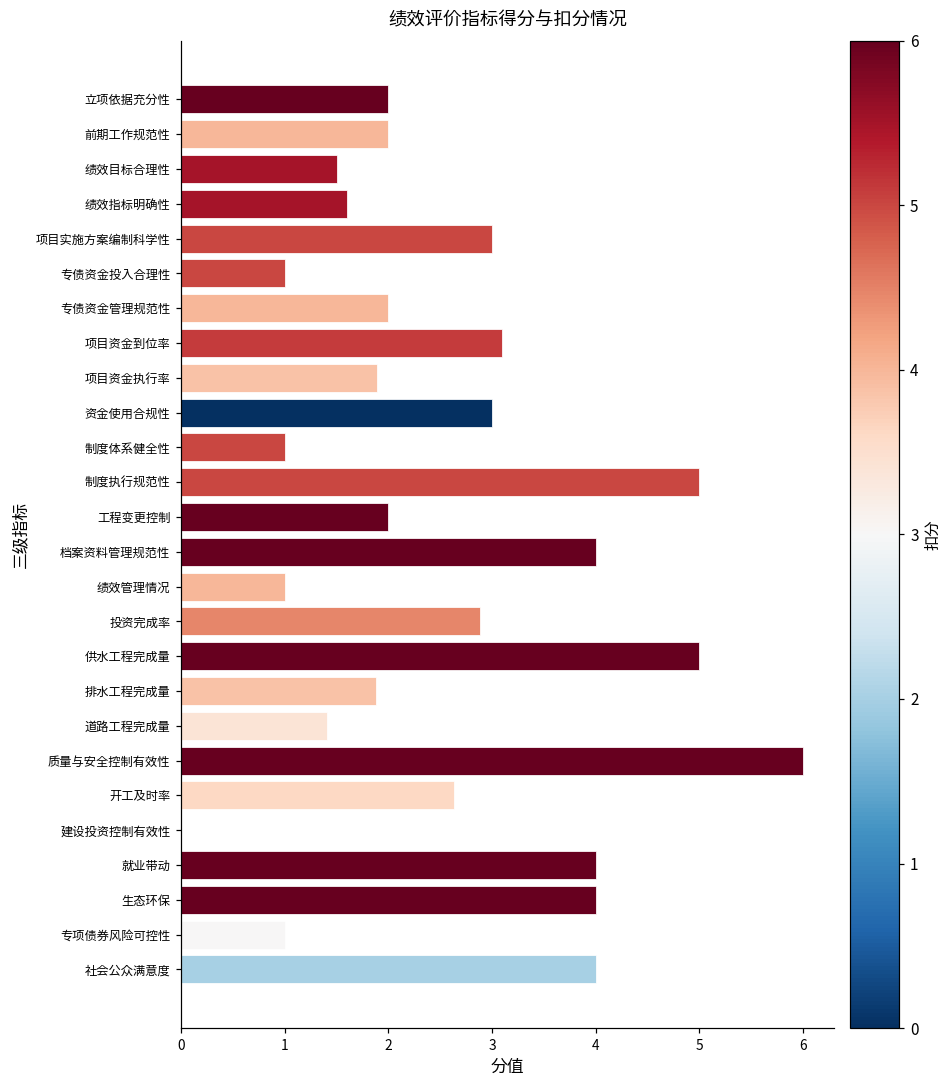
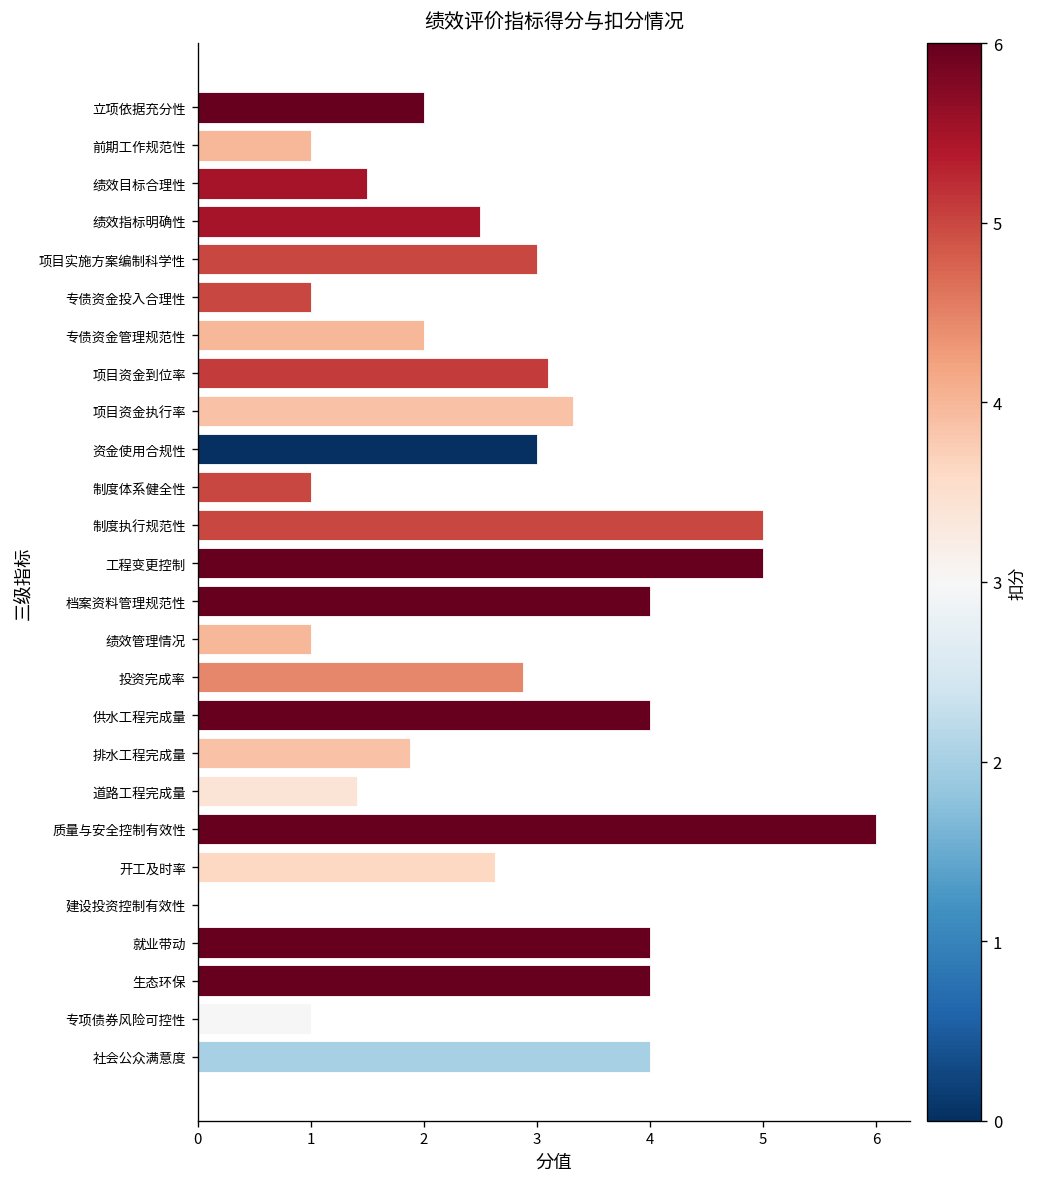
前期工作规范性: 2 -> 1
绩效指标明确性: 1.6 -> 2.5
项目资金执行率: 1.9 -> 3.3
工程变更控制: 2 -> 5
供水工程完成量: 5 -> 4
